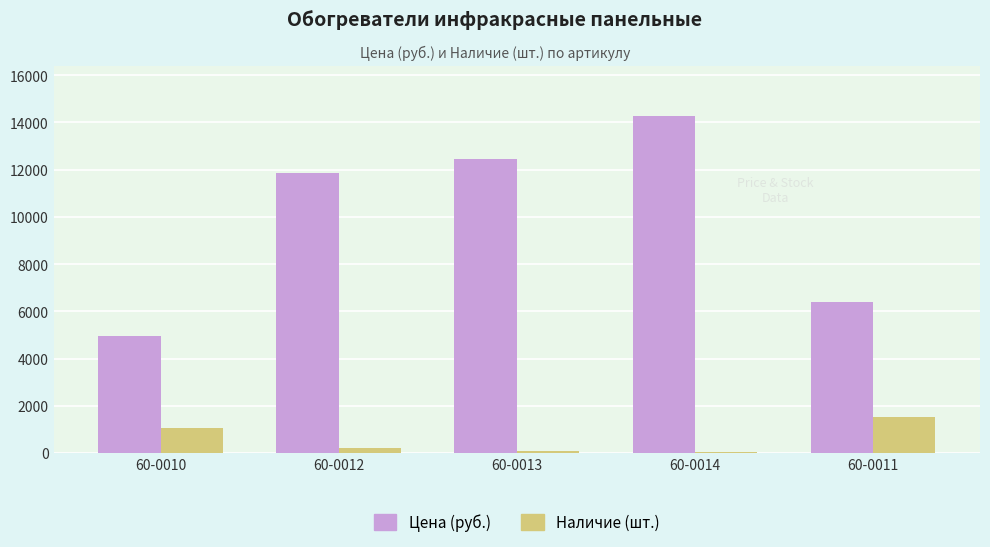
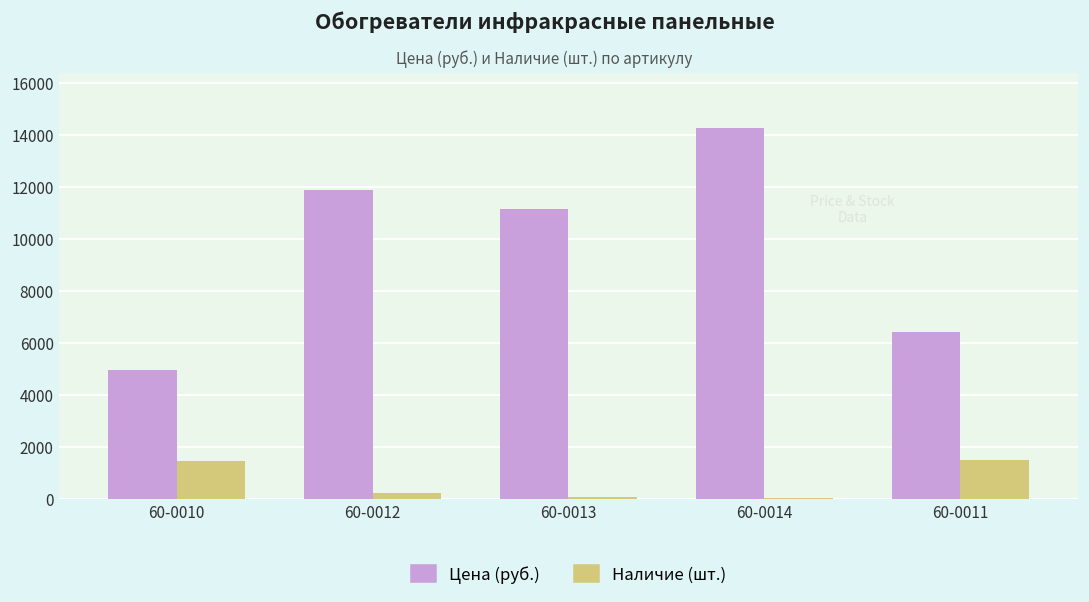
Наличие (шт.), 60-0010: 1000 -> 1400
Цена (руб.), 60-0013: 12500 -> 11200
